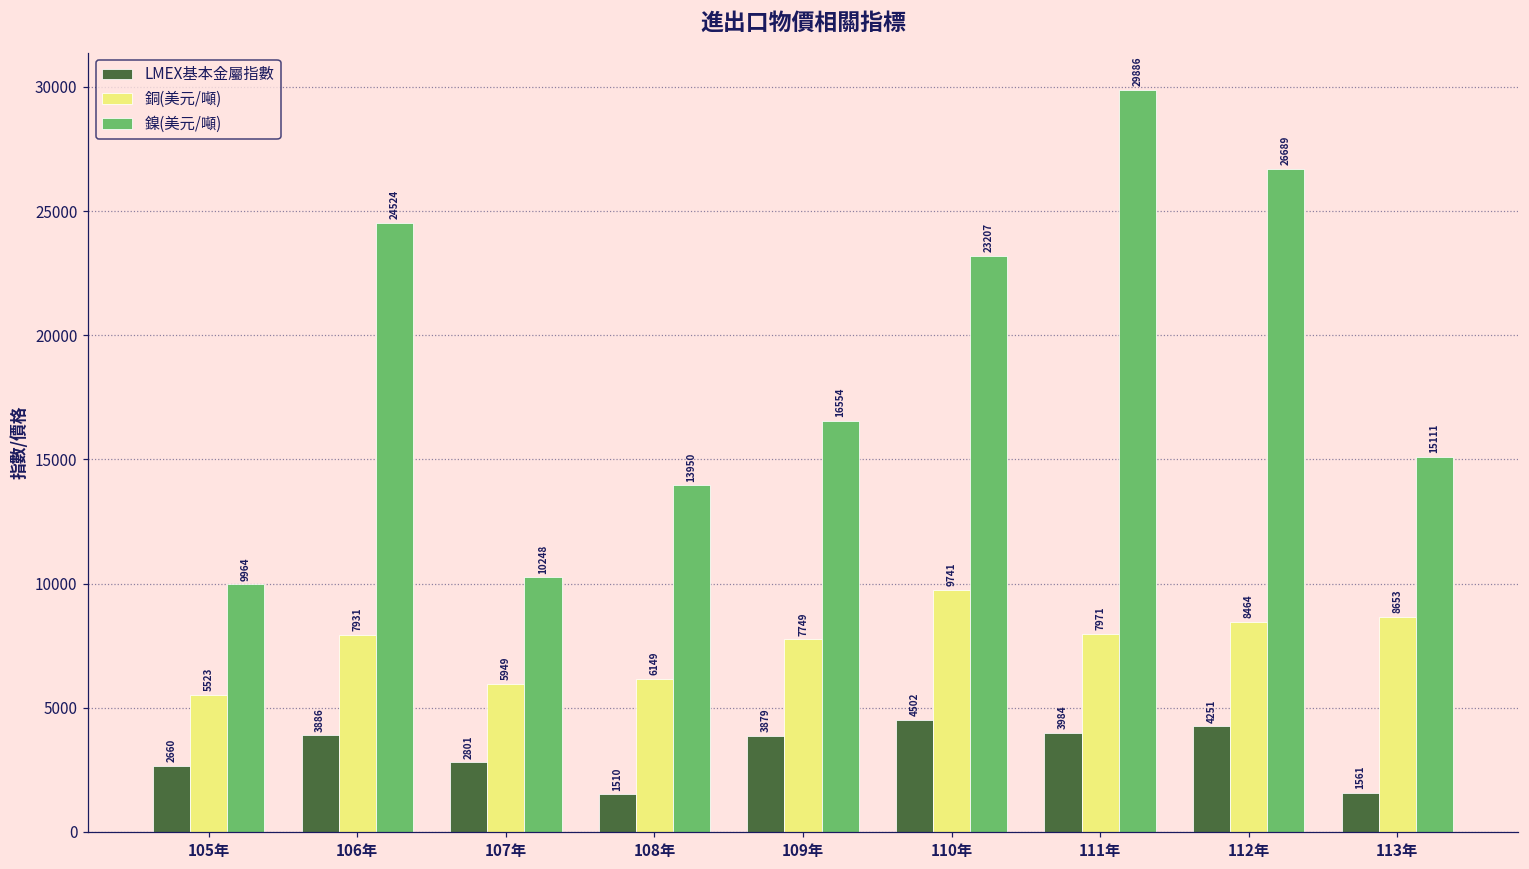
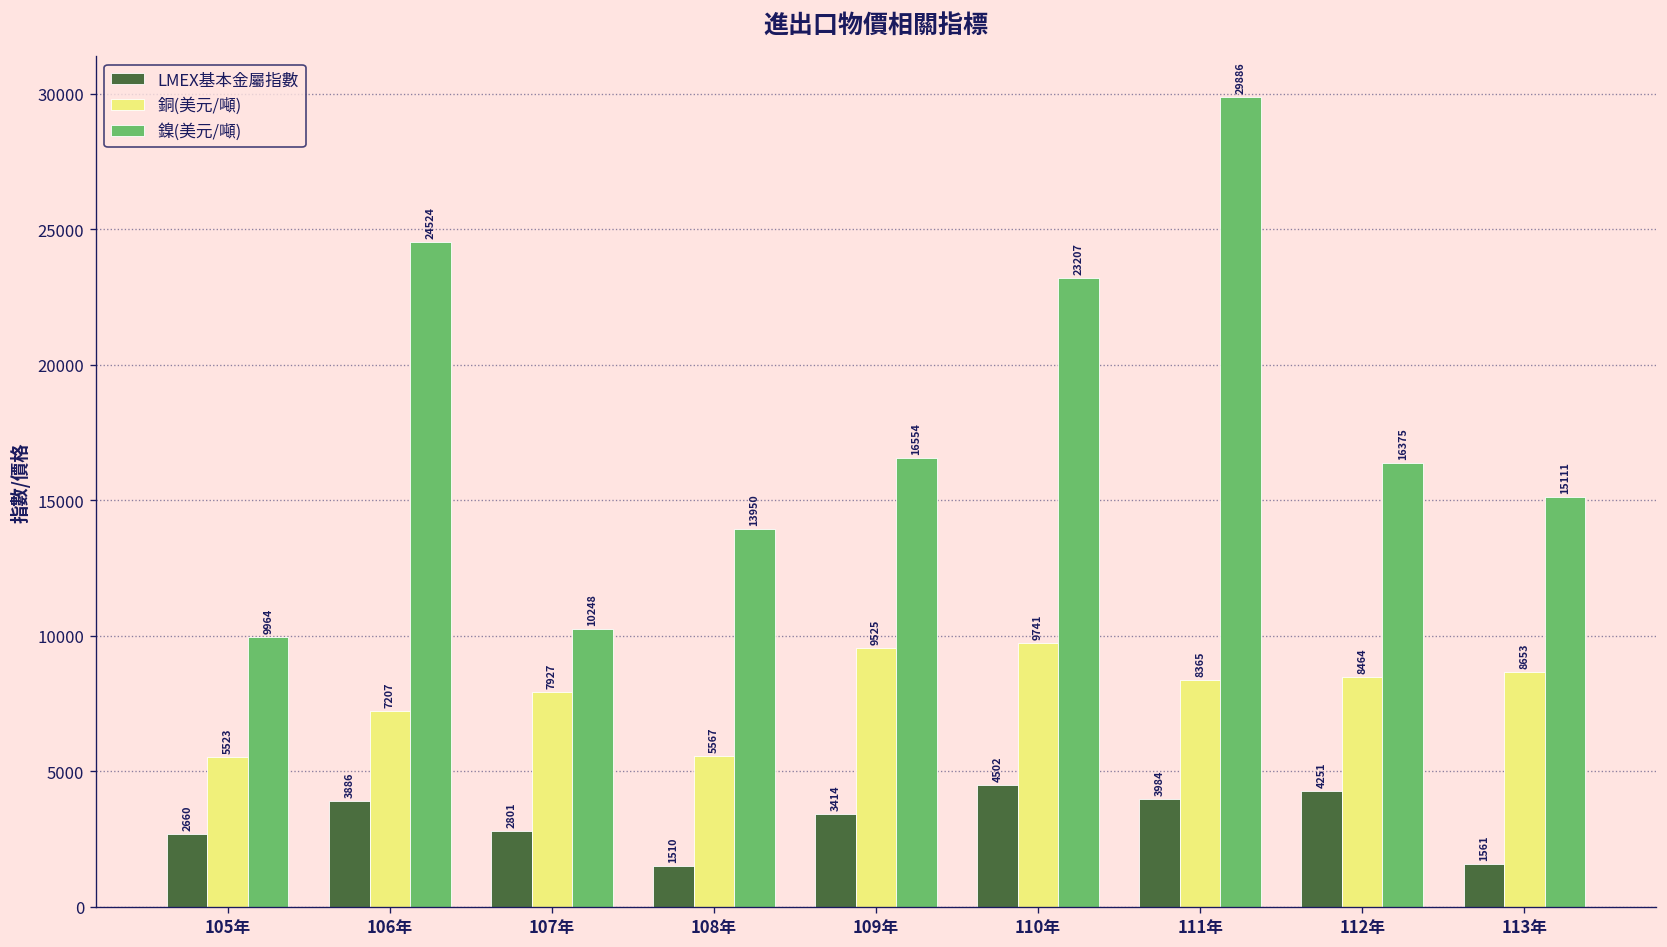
銅(美元/噸), 106年: 7931 -> 7207
銅(美元/噸), 107年: 5949 -> 7927
銅(美元/噸), 108年: 6149 -> 5567
LMEX基本金屬指數, 109年: 3879 -> 3414
銅(美元/噸), 109年: 7749 -> 9525
銅(美元/噸), 111年: 7971 -> 8365
鎳(美元/噸), 112年: 26689 -> 16375
